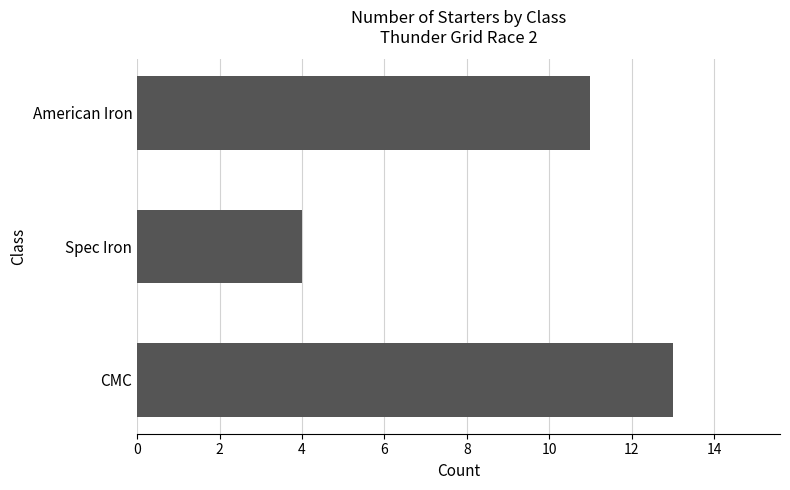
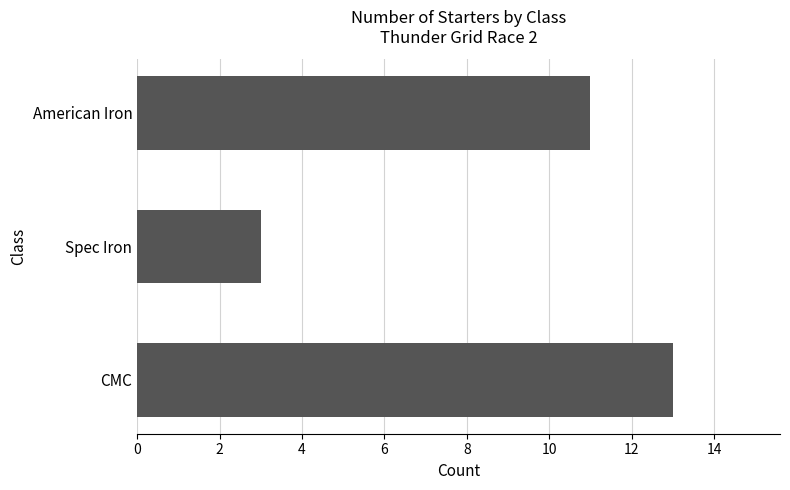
Spec Iron: 4 -> 3
